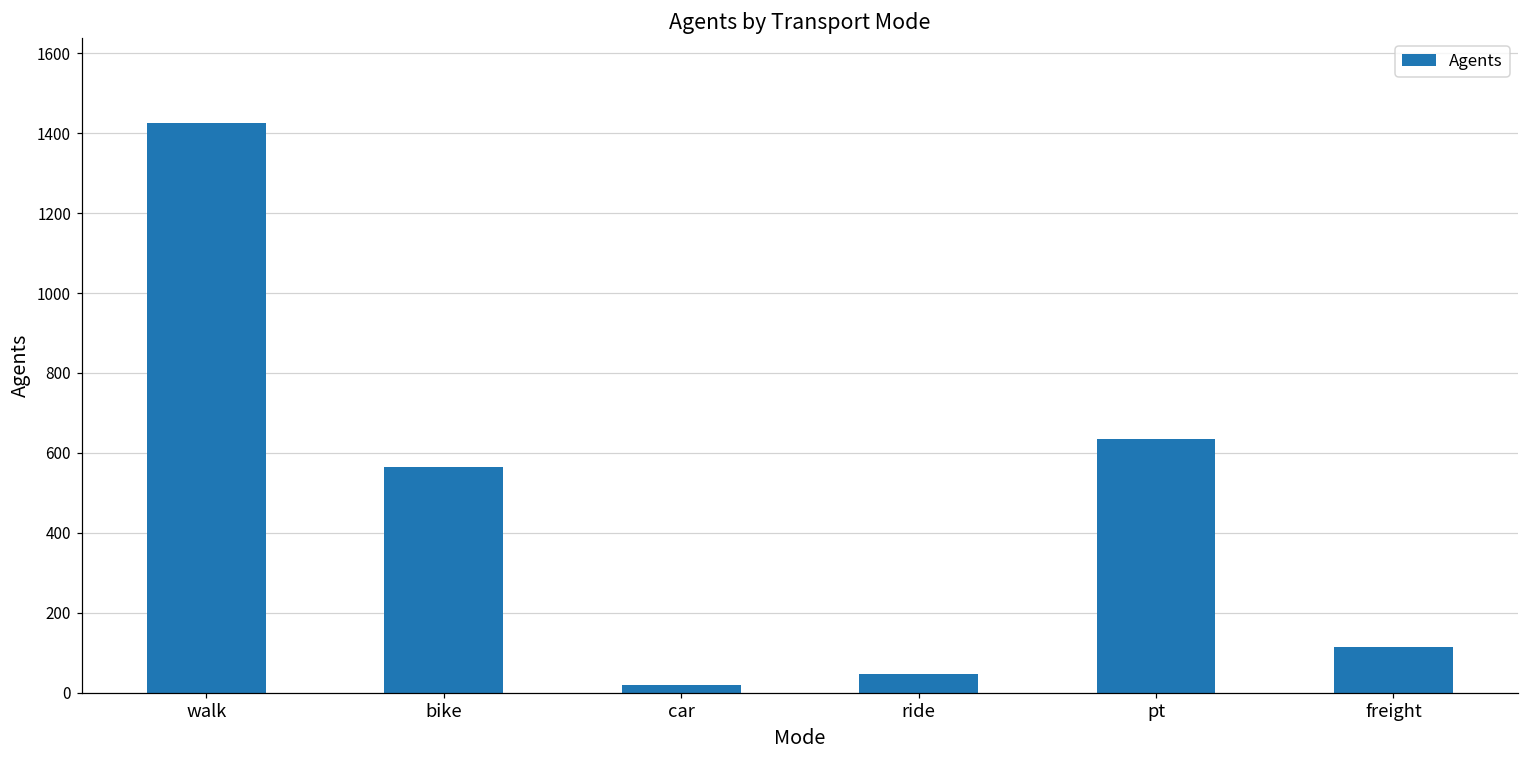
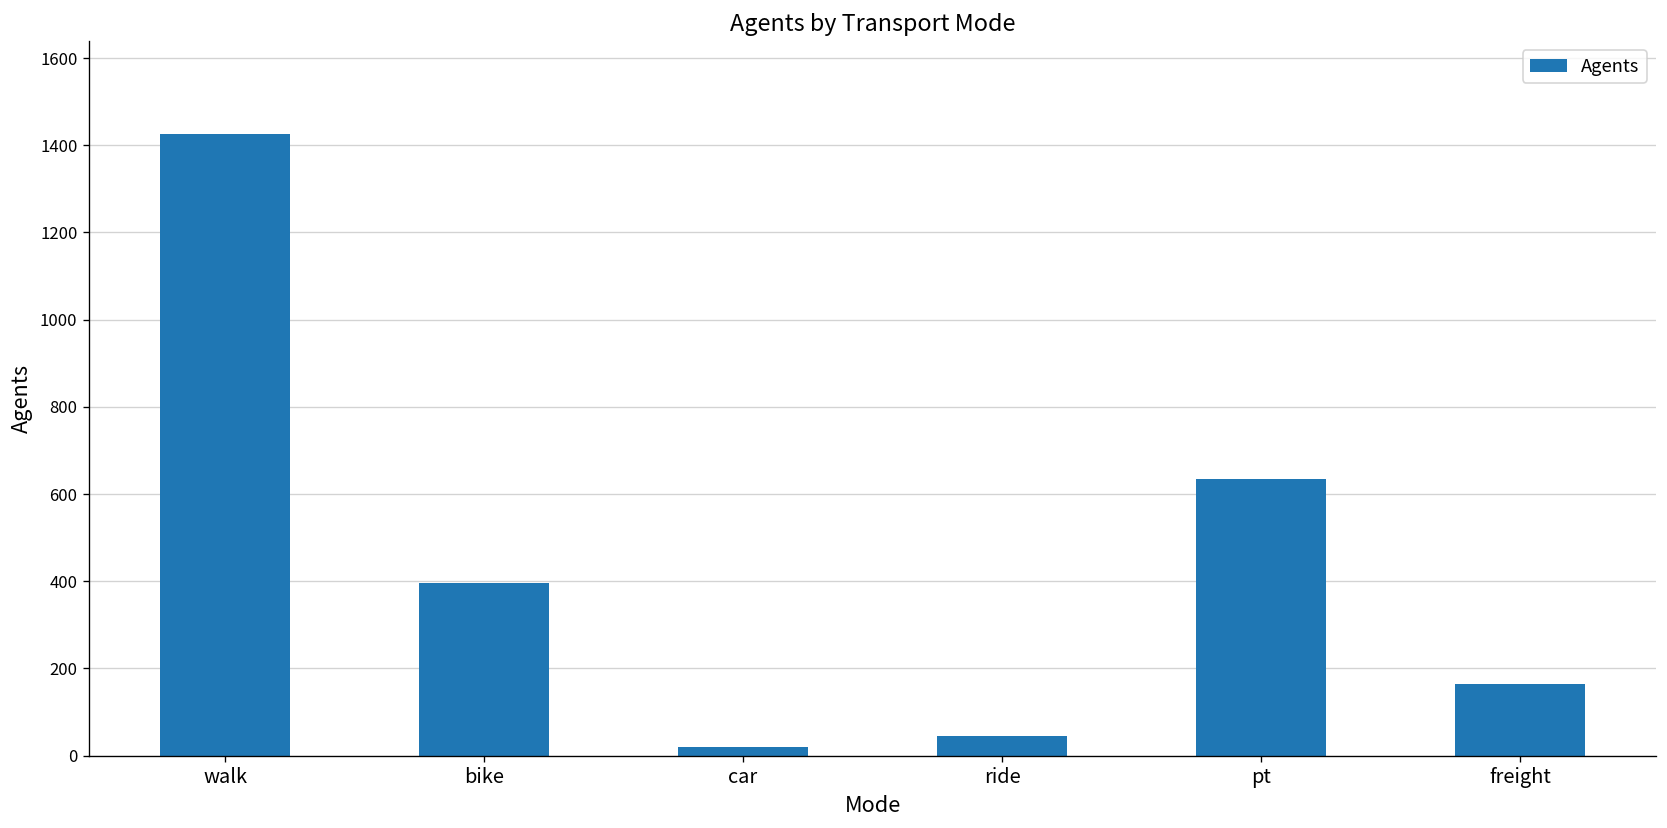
bike: 560 -> 400
freight: 120 -> 170
